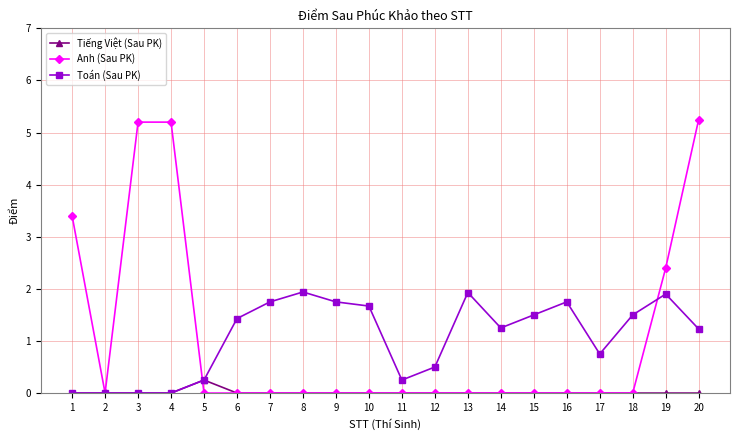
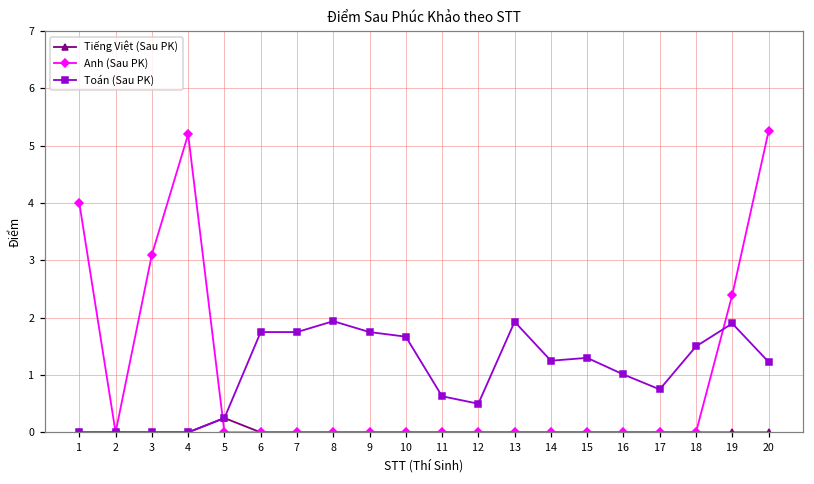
Anh (Sau PK), 1: 3.4 -> 4.0
Anh (Sau PK), 3: 5.2 -> 3.1
Toán (Sau PK), 6: 1.4 -> 1.8
Toán (Sau PK), 11: 0.3 -> 0.6
Toán (Sau PK), 15: 1.5 -> 1.3
Toán (Sau PK), 16: 1.8 -> 1.0
